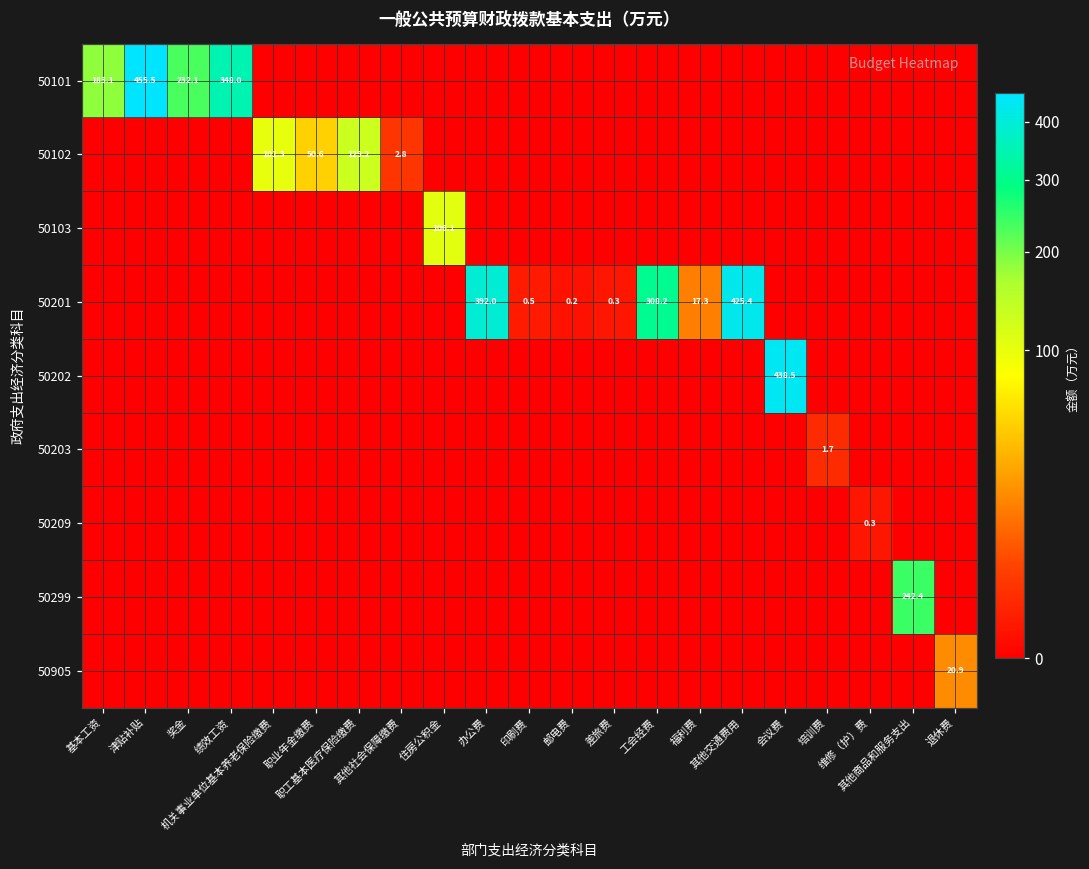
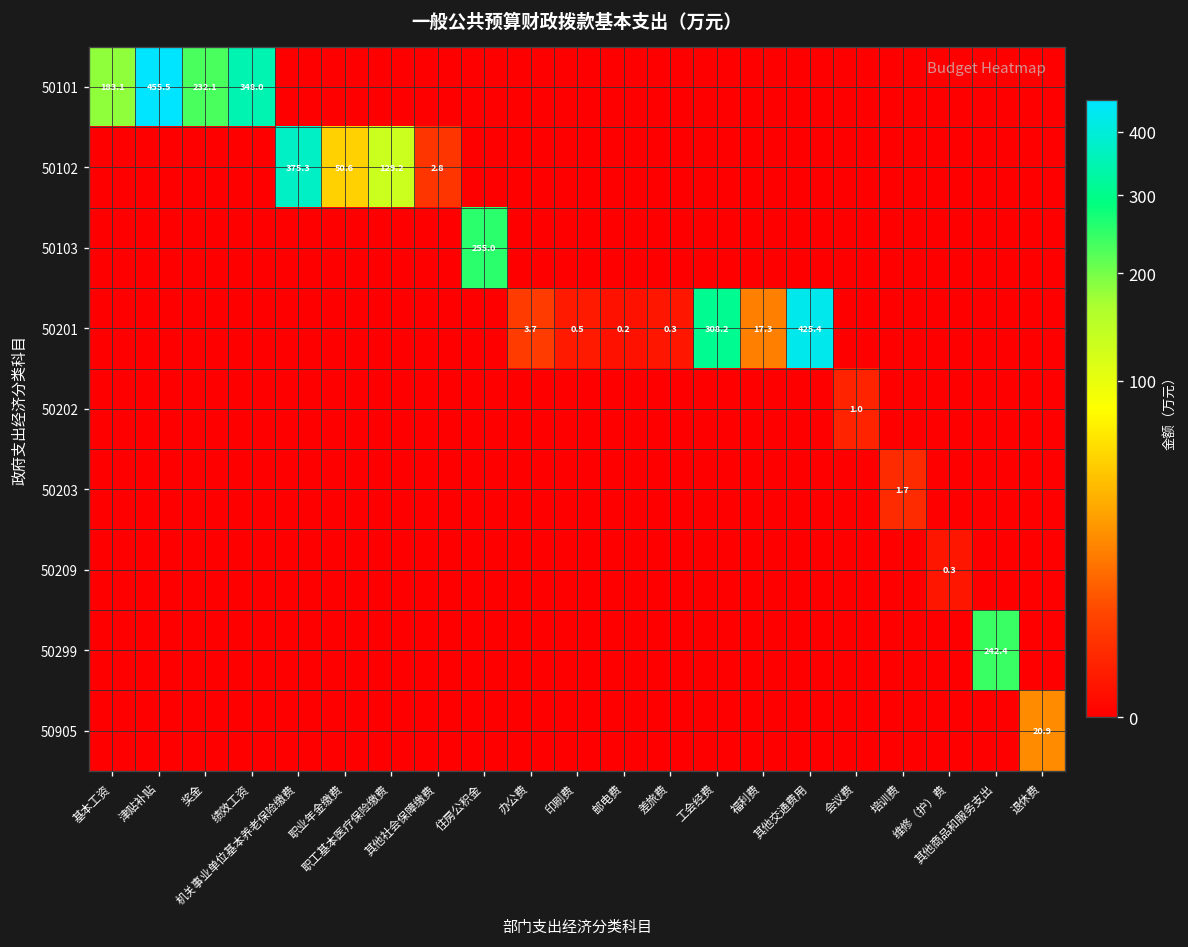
50102, 机关事业单位基本养老保险缴费: 101.3 -> 375.3
50103, 住房公积金: 106.1 -> 255.0
50201, 办公费: 392.0 -> 3.7
50202, 会议费: 438.5 -> 1.0
